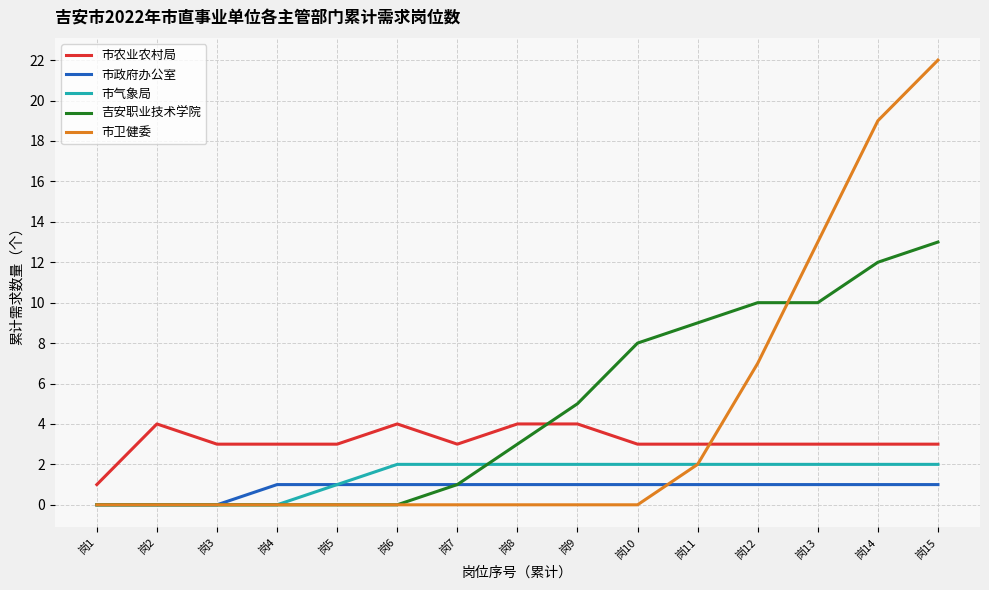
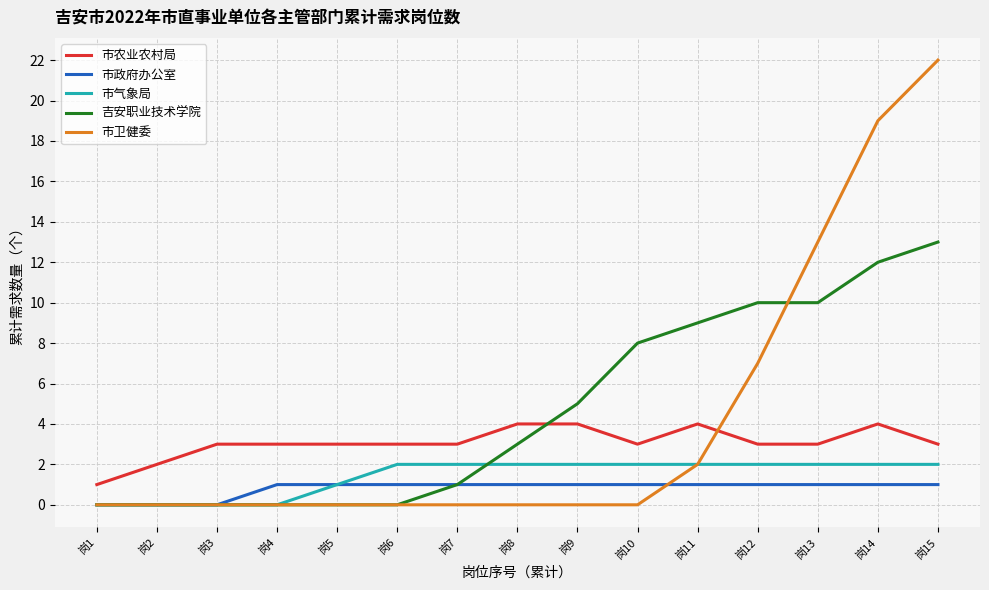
市农业农村局, 岗2: 4 -> 2
市农业农村局, 岗6: 4 -> 3
市农业农村局, 岗11: 3 -> 4
市农业农村局, 岗14: 3 -> 4
